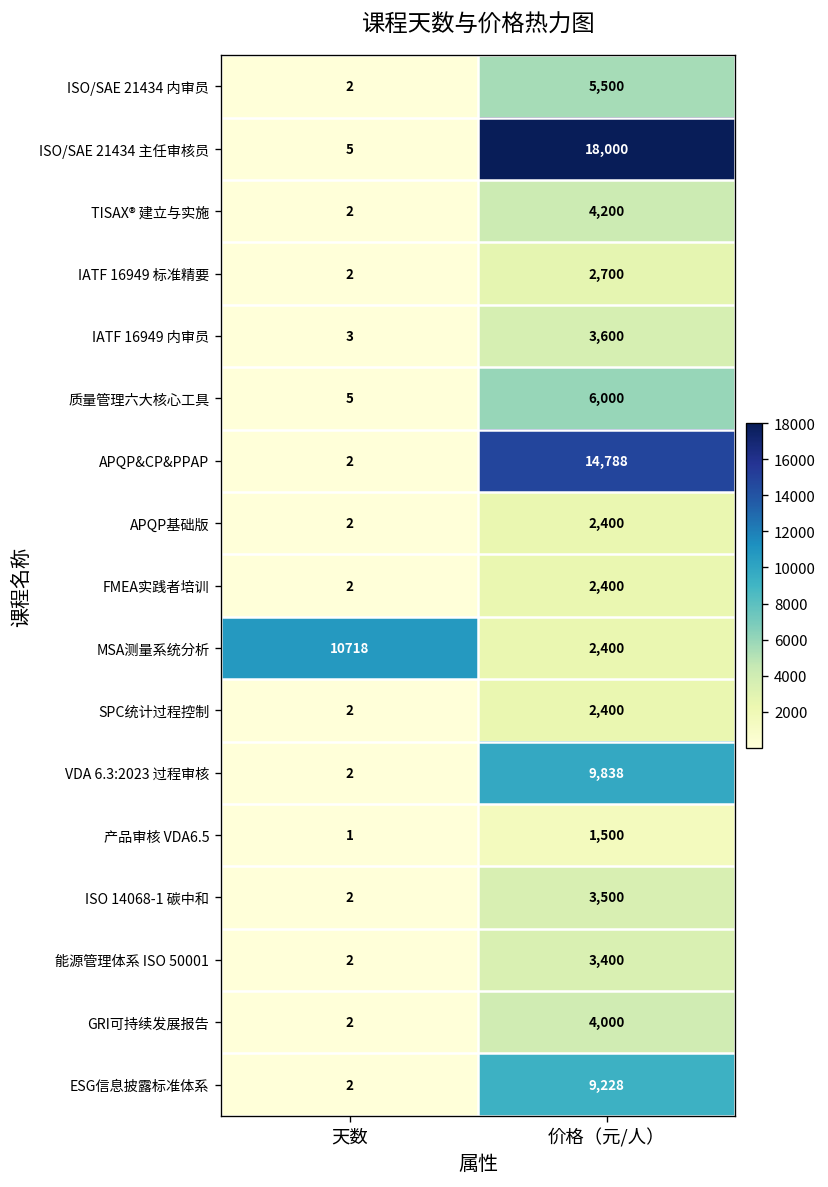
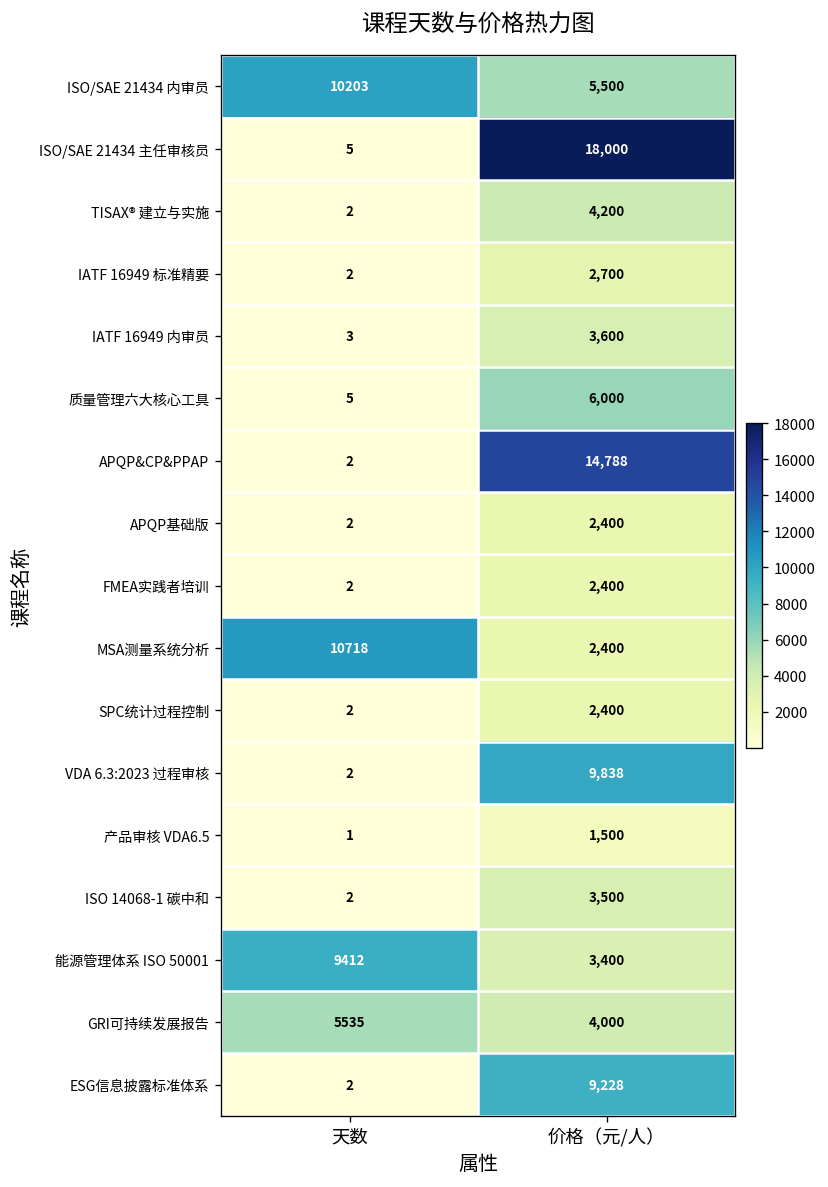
ISO/SAE 21434 内审员, 天数: 2 -> 10203
能源管理体系 ISO 50001, 天数: 2 -> 9412
GRI可持续发展报告, 天数: 2 -> 5535
